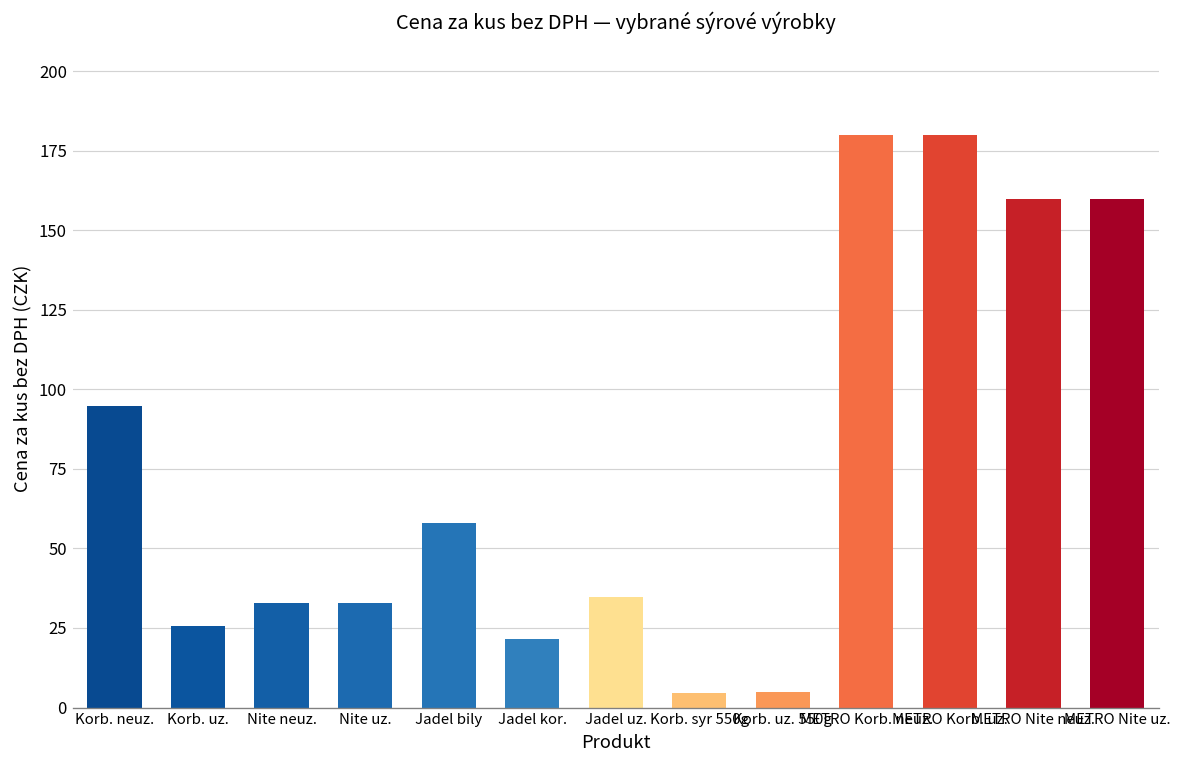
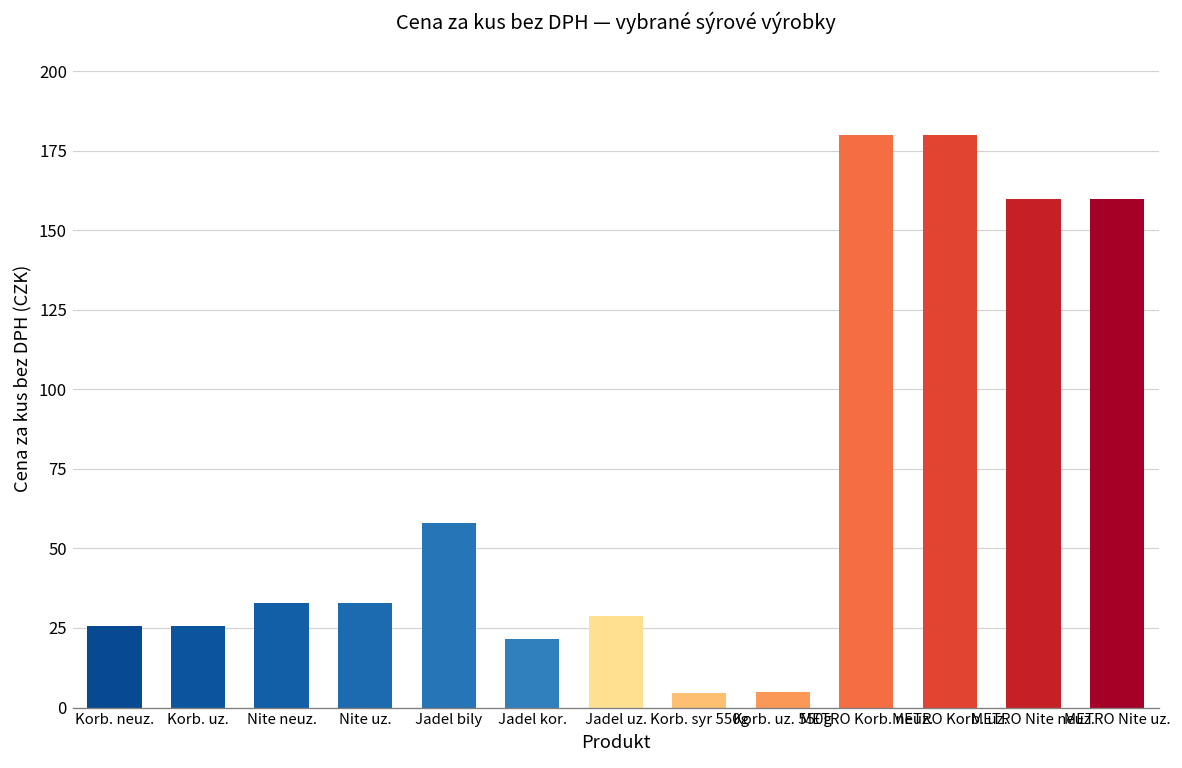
Korb. neuz.: 95 -> 26
Jadel uz.: 35 -> 29
